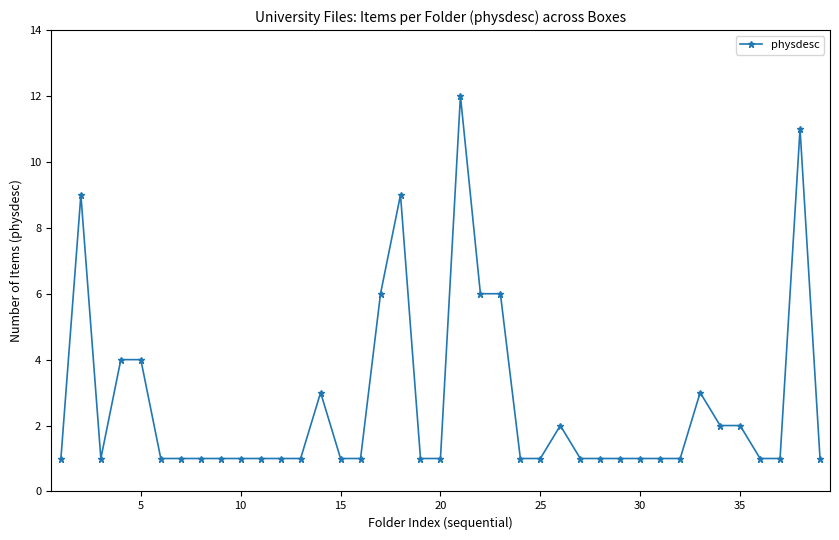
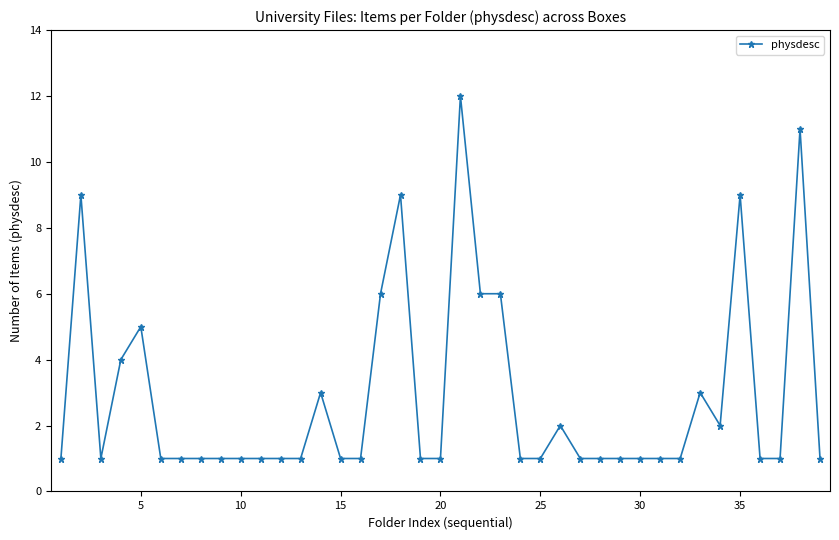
5: 4 -> 5
35: 2 -> 9
